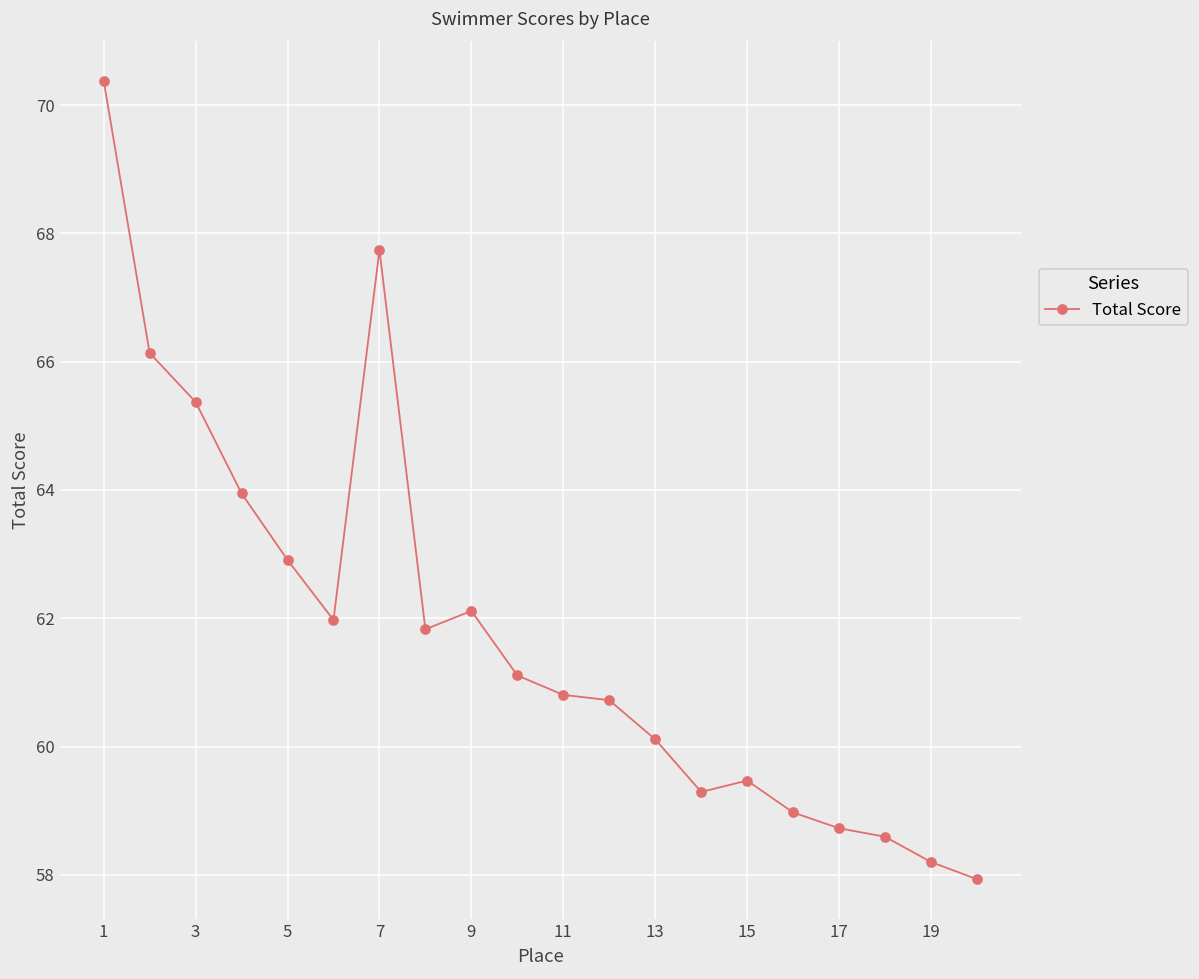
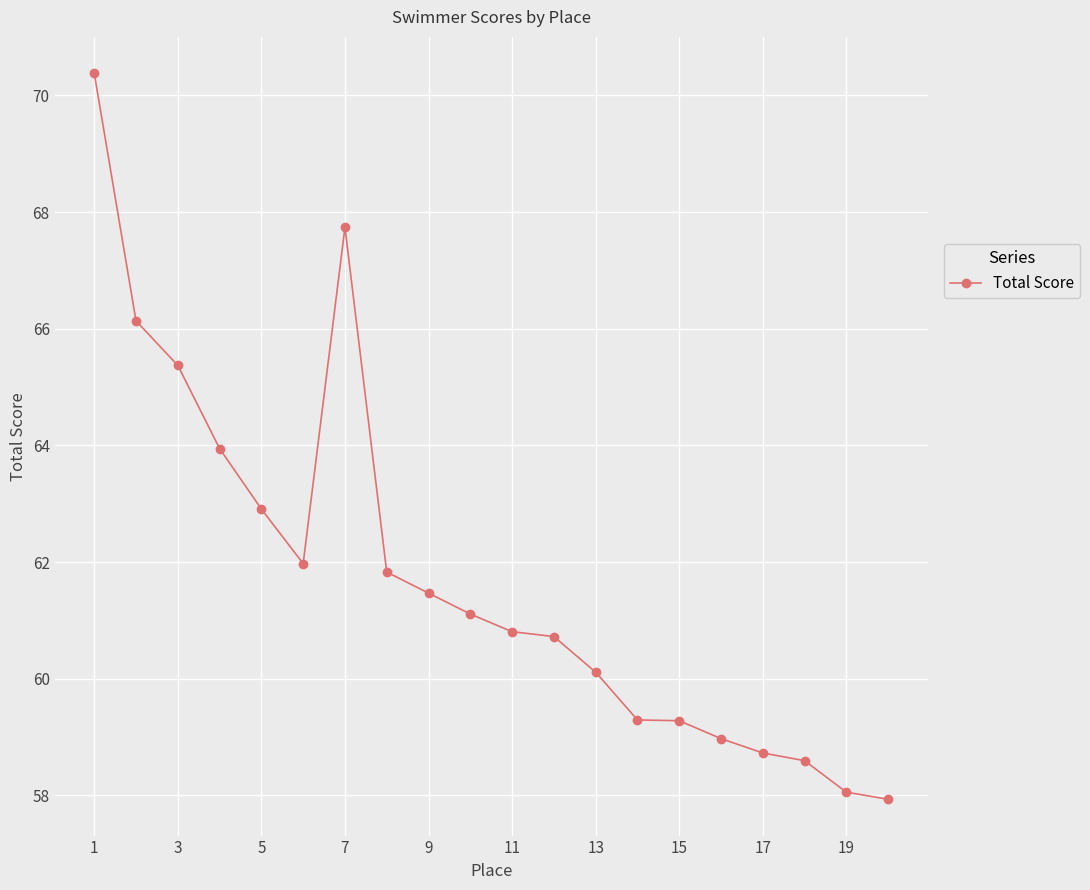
9: 62.1 -> 61.5
15: 59.5 -> 59.3
19: 58.2 -> 58.1
